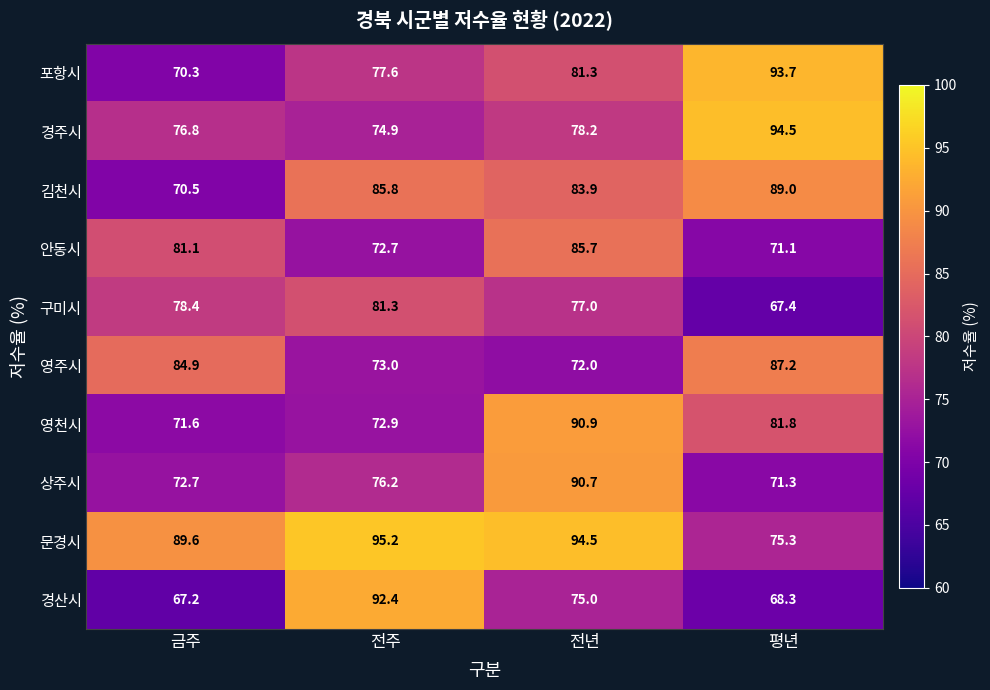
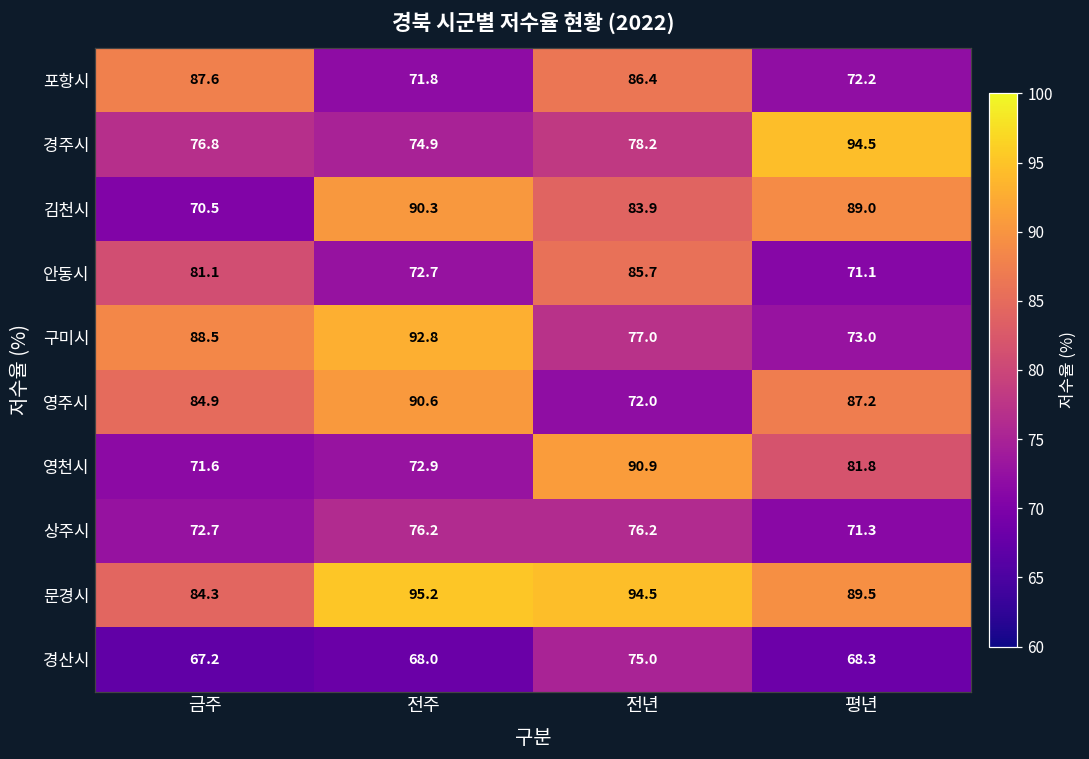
포항시, 금주: 70.3 -> 87.6
포항시, 전주: 77.6 -> 71.8
포항시, 전년: 81.3 -> 86.4
포항시, 평년: 93.7 -> 72.2
김천시, 전주: 85.8 -> 90.3
구미시, 금주: 78.4 -> 88.5
구미시, 전주: 81.3 -> 92.8
구미시, 평년: 67.4 -> 73.0
영주시, 전주: 73.0 -> 90.6
상주시, 전년: 90.7 -> 76.2
문경시, 금주: 89.6 -> 84.3
문경시, 평년: 75.3 -> 89.5
경산시, 전주: 92.4 -> 68.0
